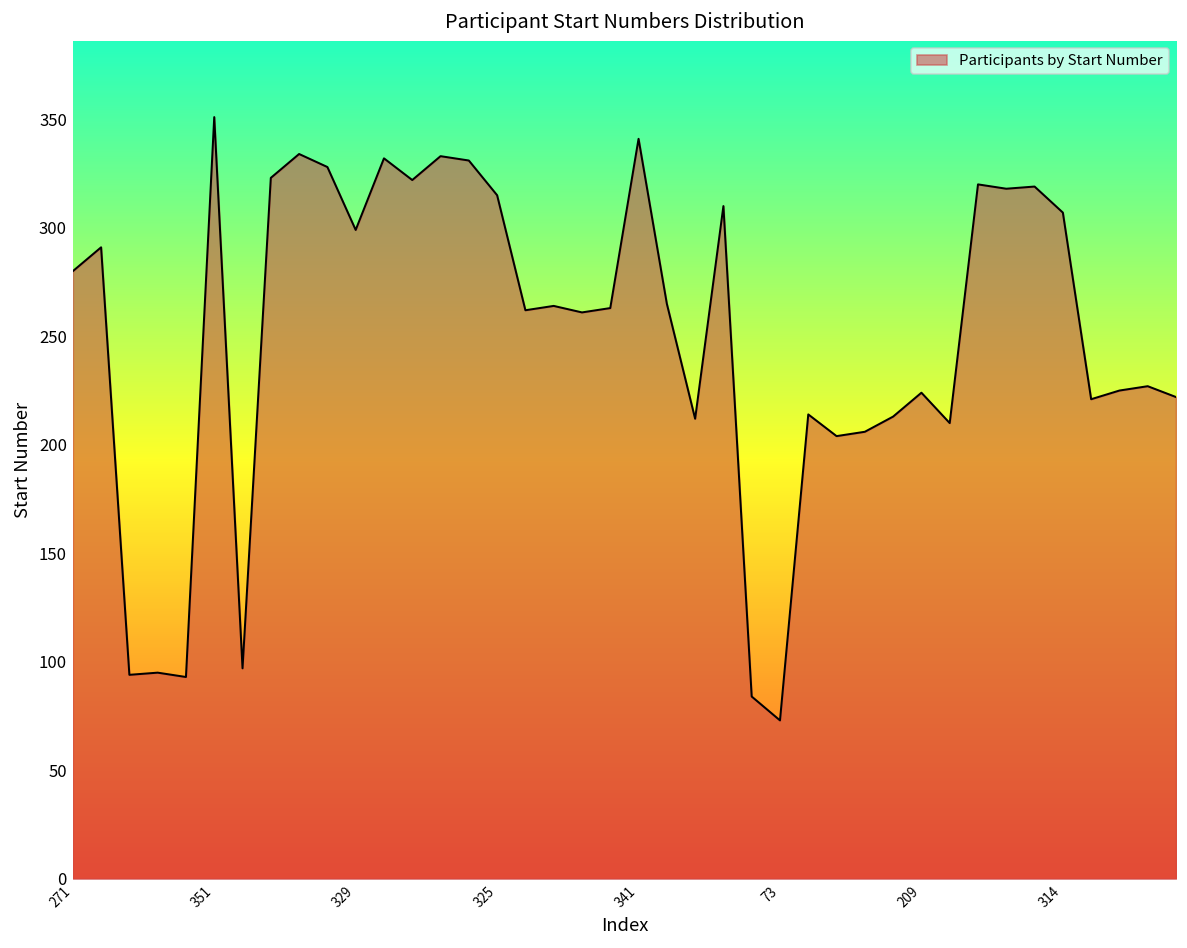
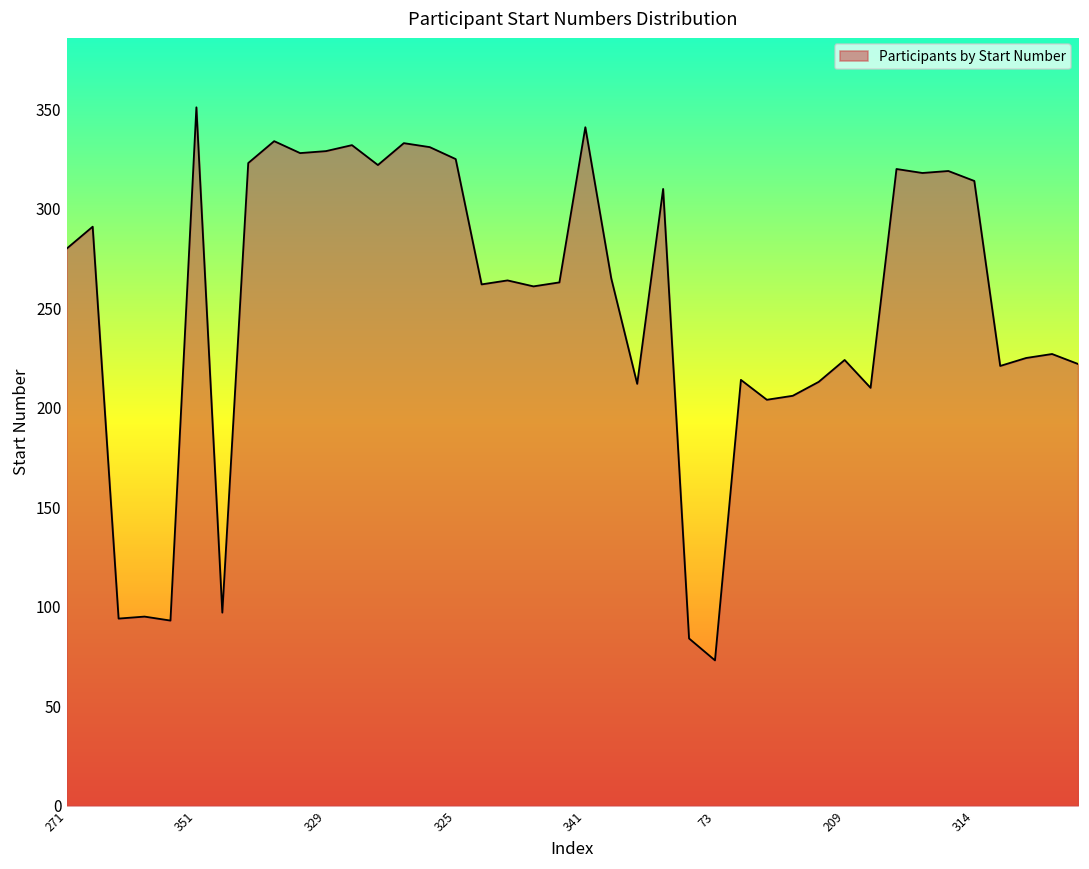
329: 299 -> 329
325: 315 -> 325
314: 307 -> 314
